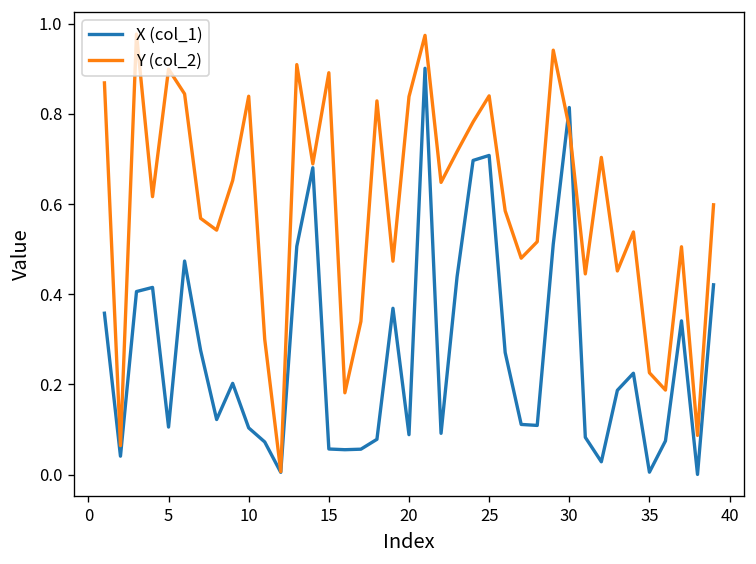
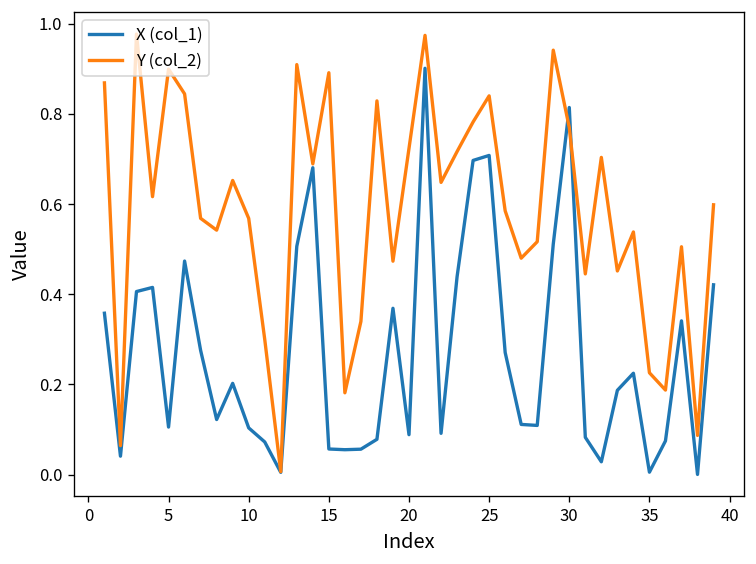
Y (col_2), 10: 0.84 -> 0.57
Y (col_2), 20: 0.84 -> 0.72
